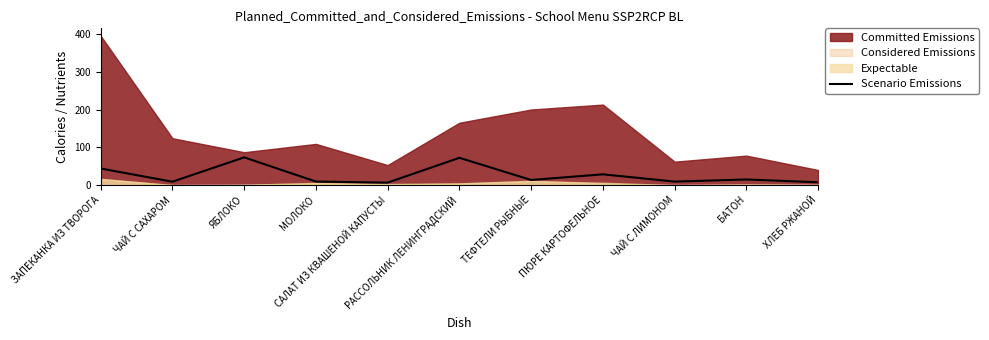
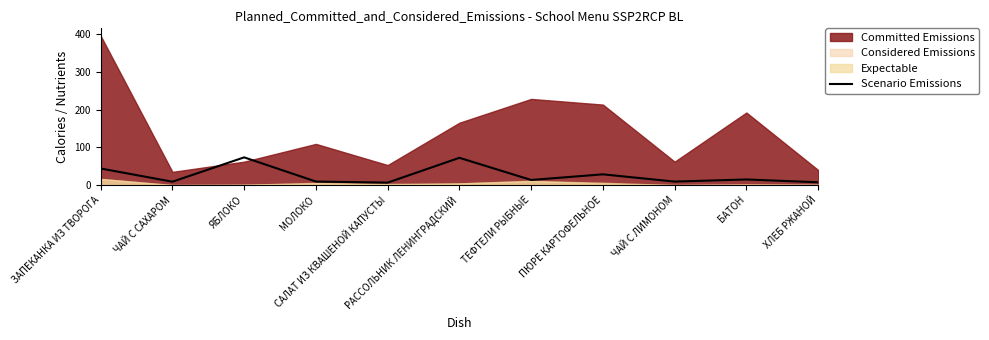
Committed Emissions, ЧАЙ С САХАРОМ: 120 -> 40
Committed Emissions, ЯБЛОКО: 90 -> 60
Committed Emissions, ТЕФТЕЛИ РЫБНЫЕ: 200 -> 230
Committed Emissions, БАТОН: 80 -> 190
